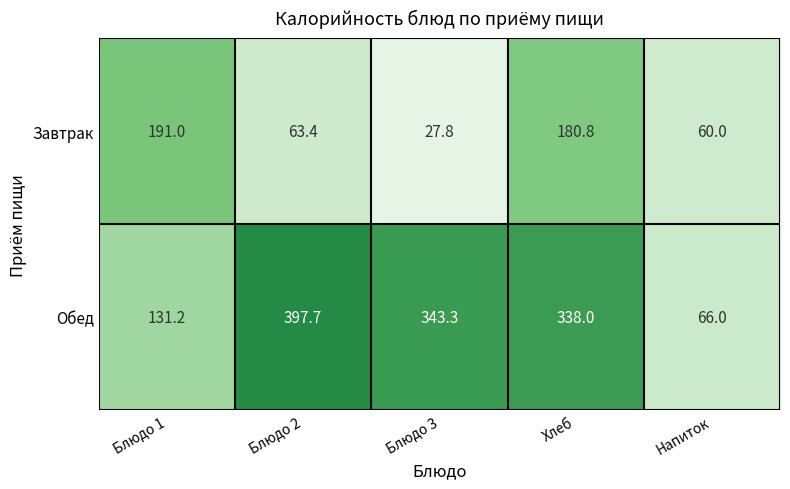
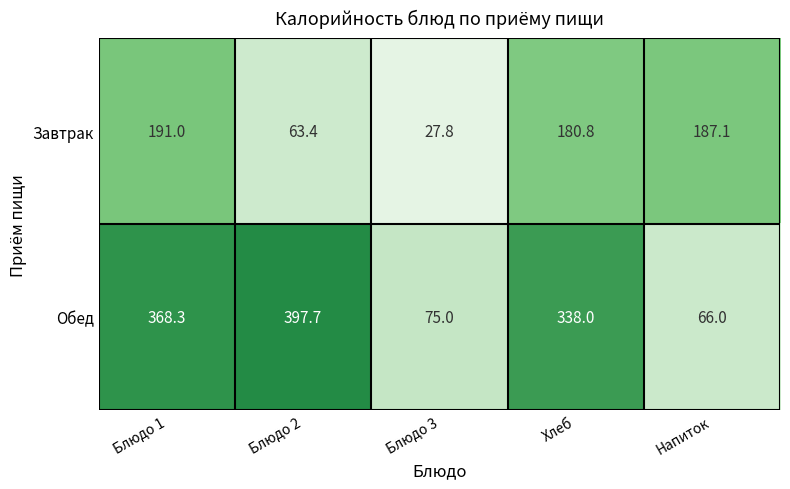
Завтрак, Напиток: 60.0 -> 187.1
Обед, Блюдо 1: 131.2 -> 368.3
Обед, Блюдо 3: 343.3 -> 75.0
